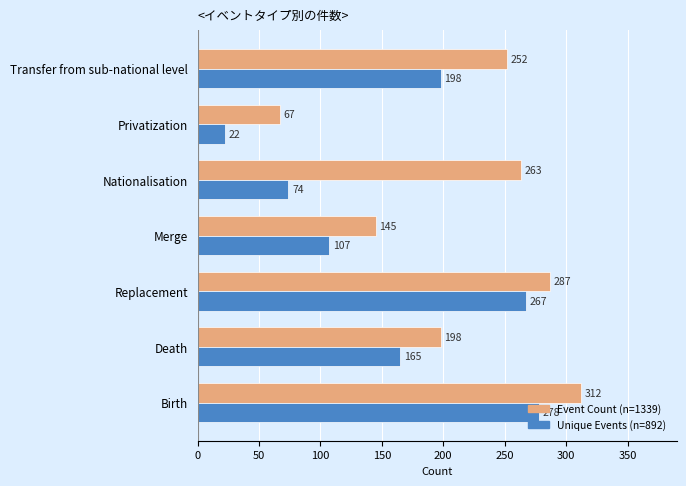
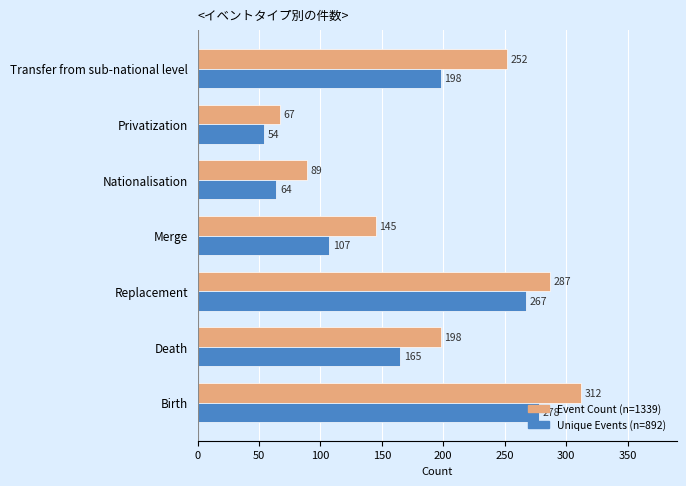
Unique Events (n=892), Privatization: 22 -> 54
Event Count (n=1339), Nationalisation: 263 -> 89
Unique Events (n=892), Nationalisation: 74 -> 64
